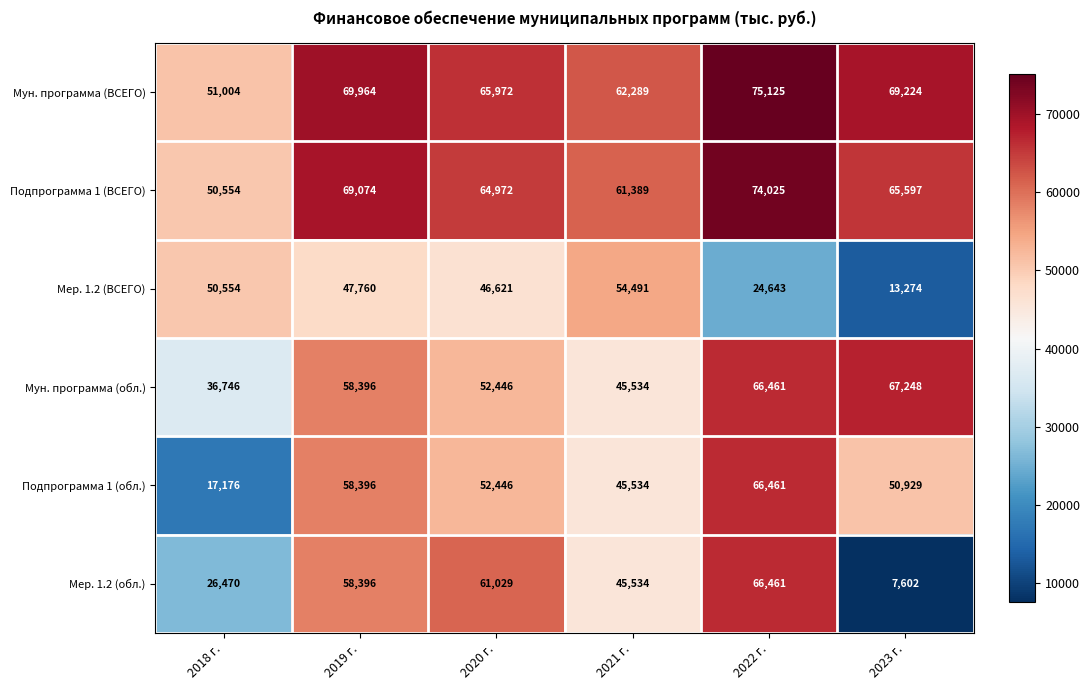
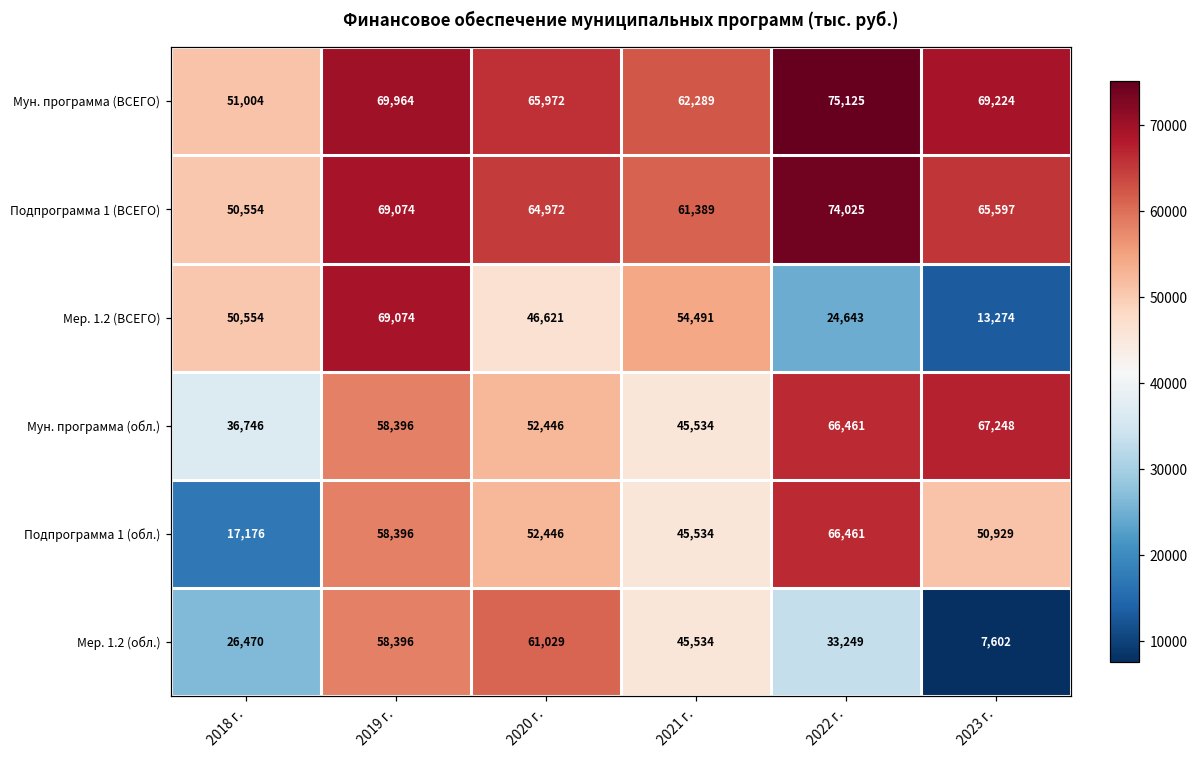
Мер. 1.2 (ВСЕГО), 2019 г.: 47,760 -> 69,074
Мер. 1.2 (обл.), 2022 г.: 66,461 -> 33,249
